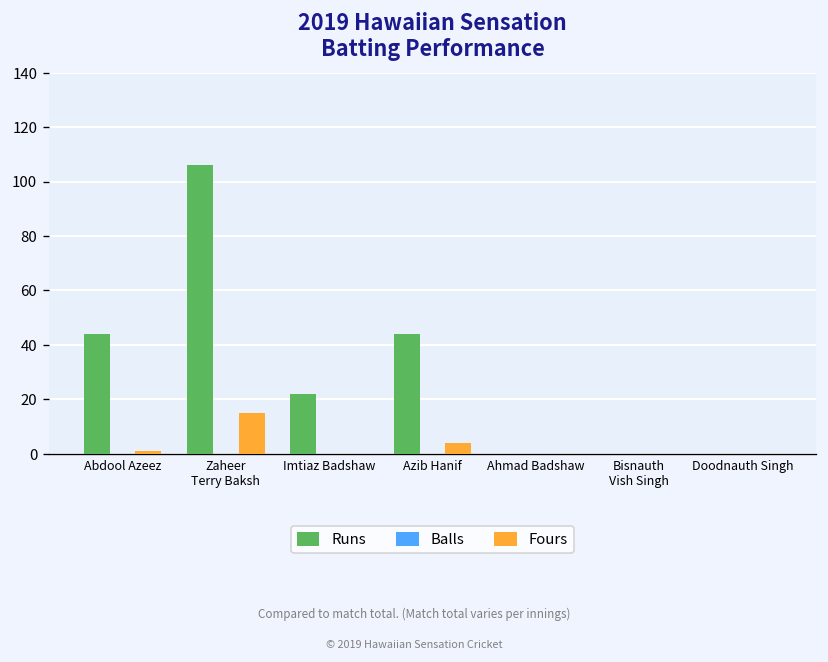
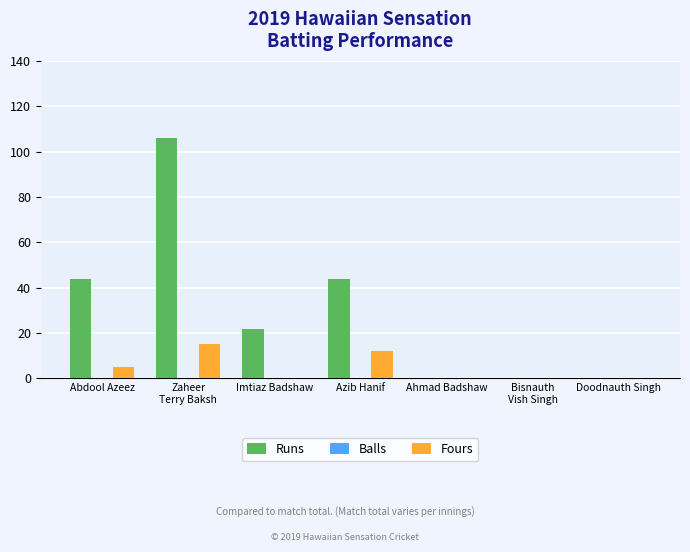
Fours, Abdool Azeez: 1 -> 5
Fours, Azib Hanif: 4 -> 12
